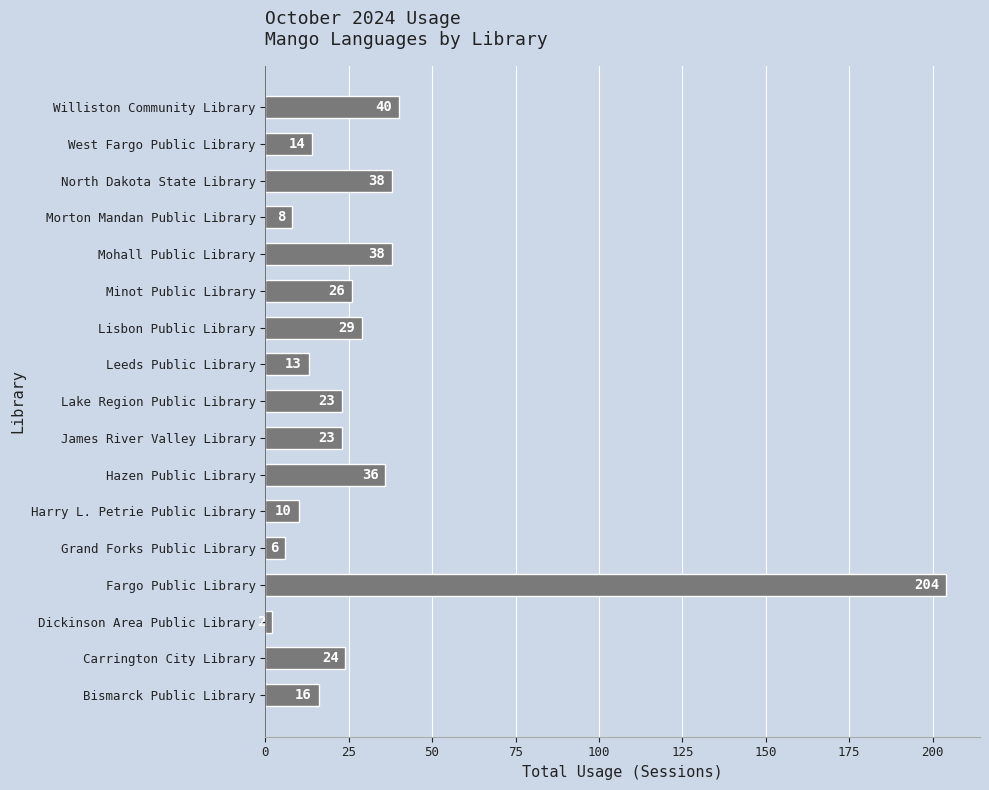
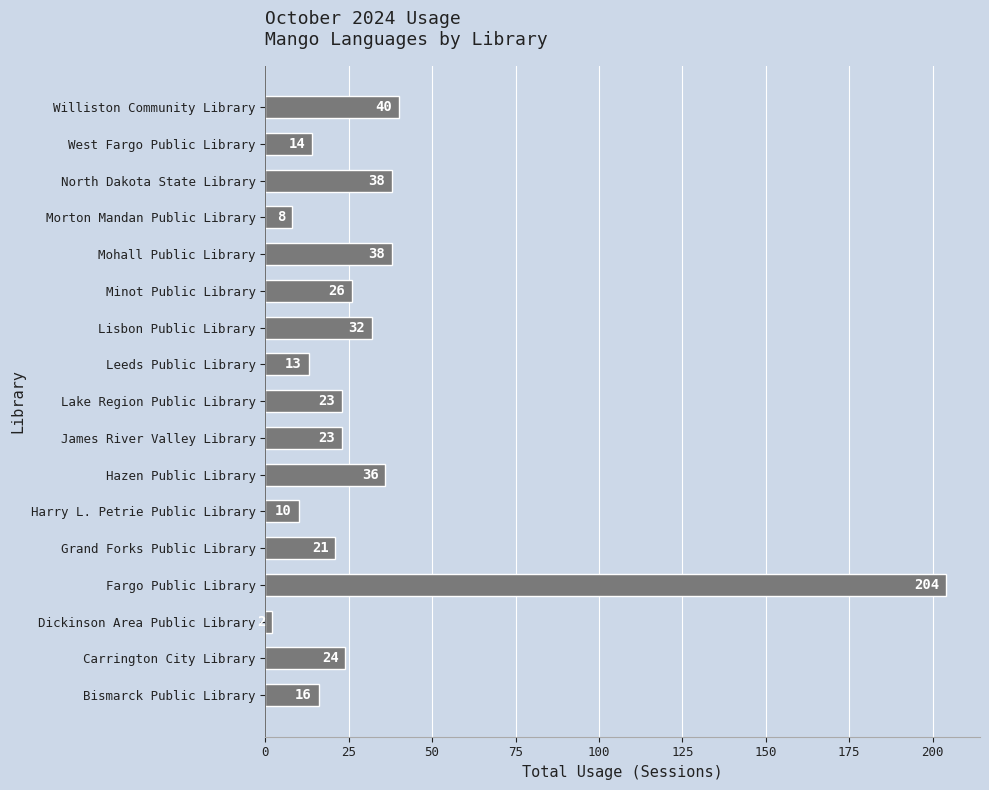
Lisbon Public Library: 29 -> 32
Grand Forks Public Library: 6 -> 21
